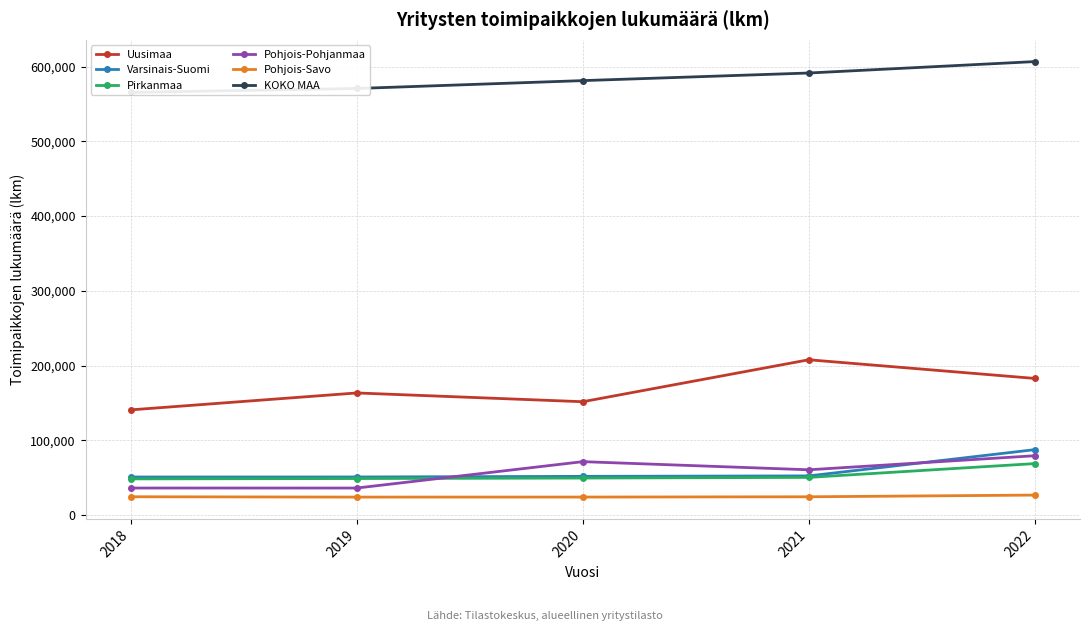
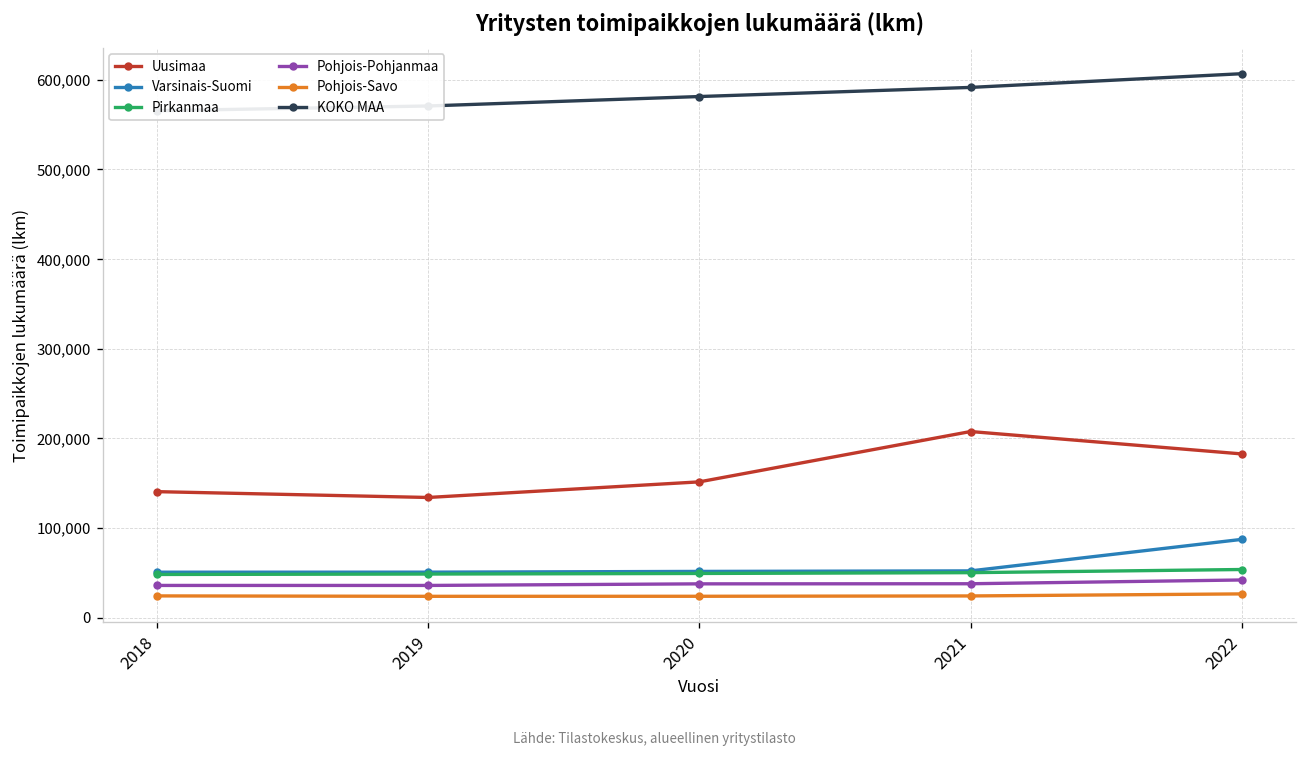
Uusimaa, 2019: 160,000 -> 130,000
Pohjois-Pohjanmaa, 2020: 70,000 -> 40,000
Pohjois-Pohjanmaa, 2021: 60,000 -> 40,000
Pirkanmaa, 2022: 70,000 -> 50,000
Pohjois-Pohjanmaa, 2022: 80,000 -> 40,000
